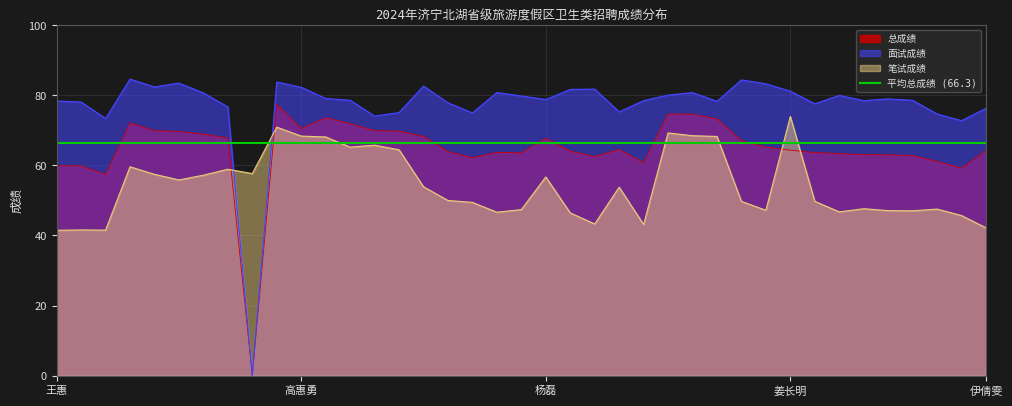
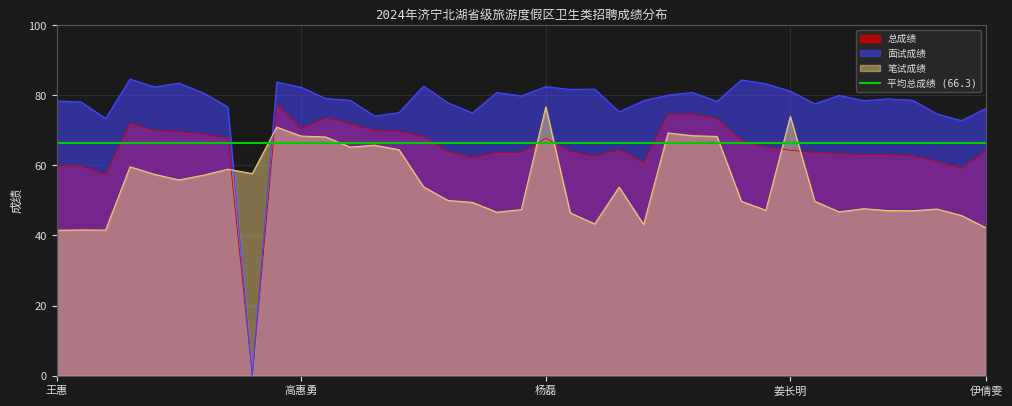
面试成绩, 杨磊: 79 -> 82
笔试成绩, 杨磊: 57 -> 77
